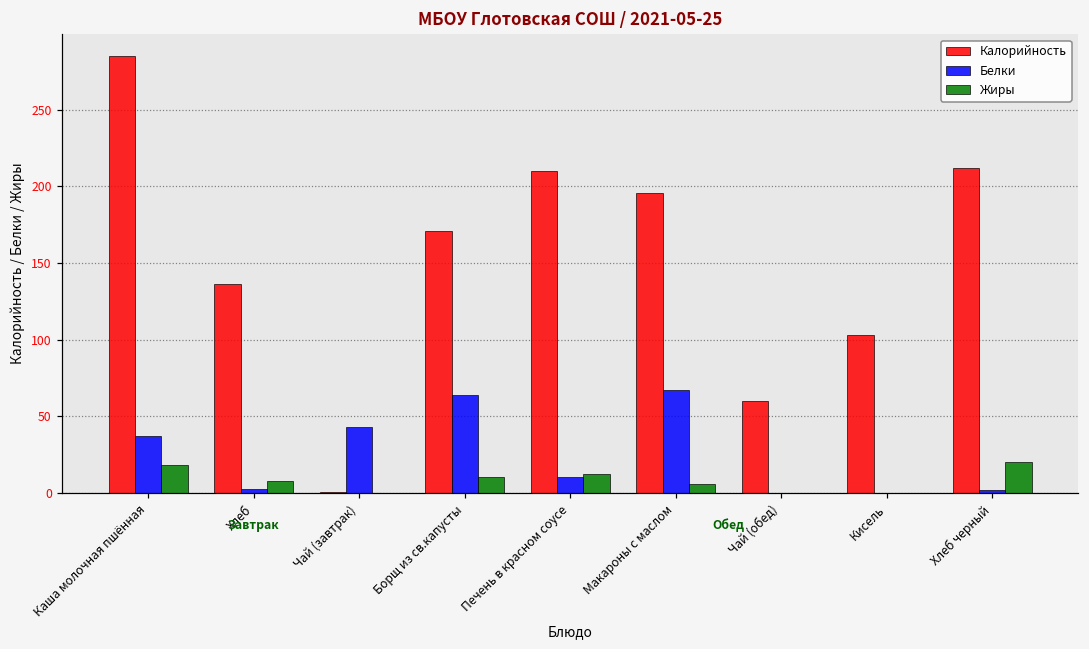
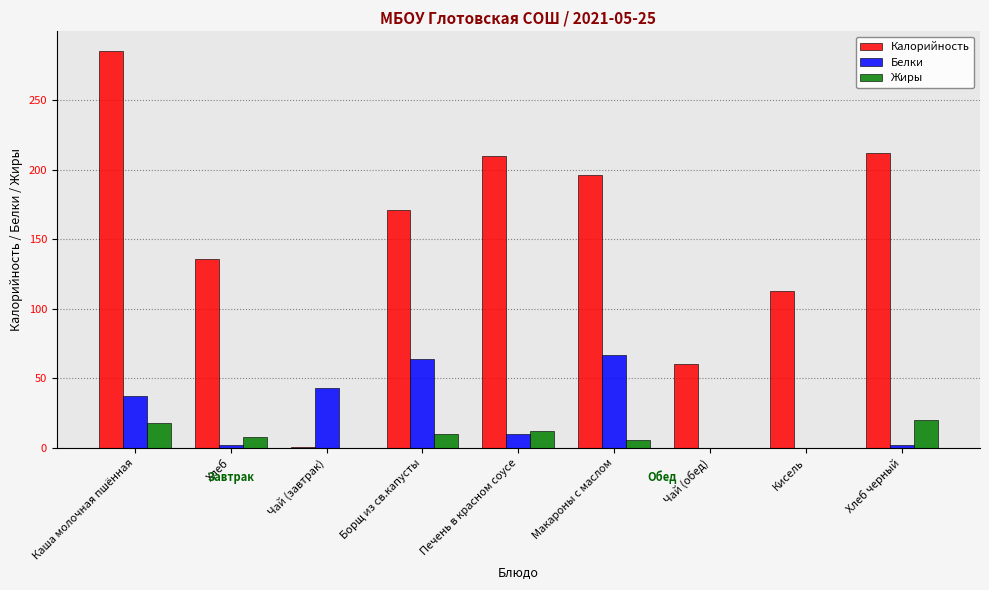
Калорийность, Кисель: 103 -> 113
